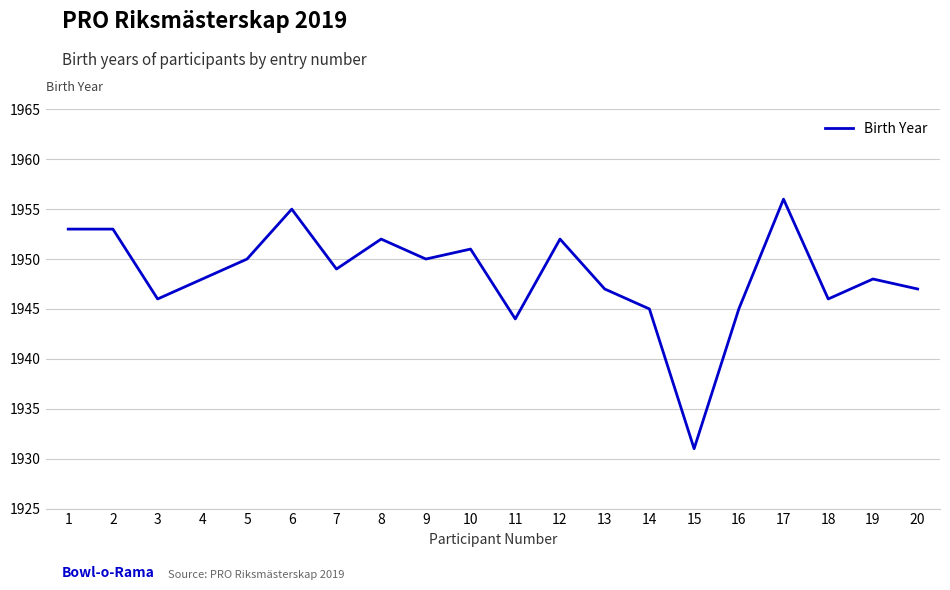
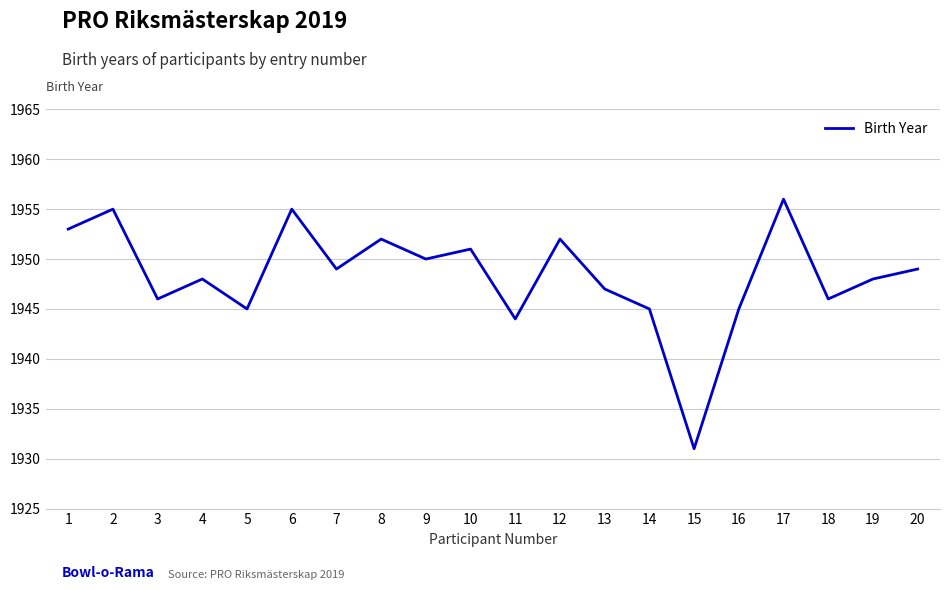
2: 1953 -> 1955
5: 1950 -> 1945
20: 1947 -> 1949
